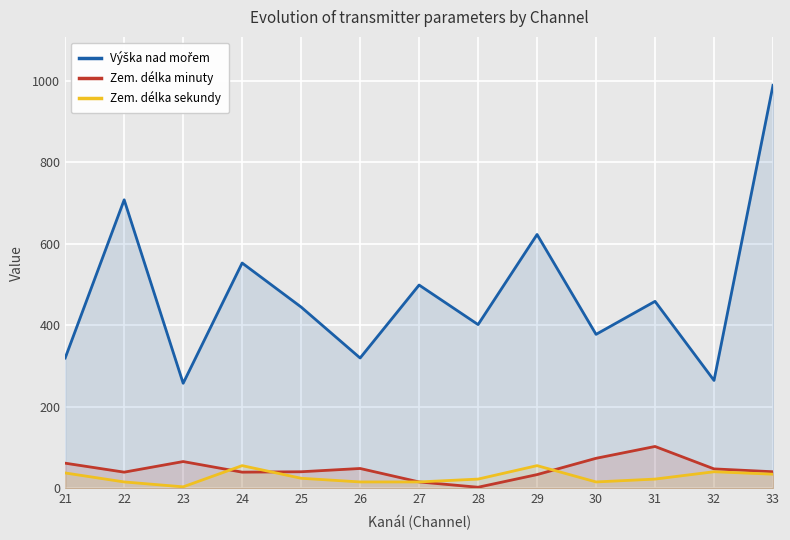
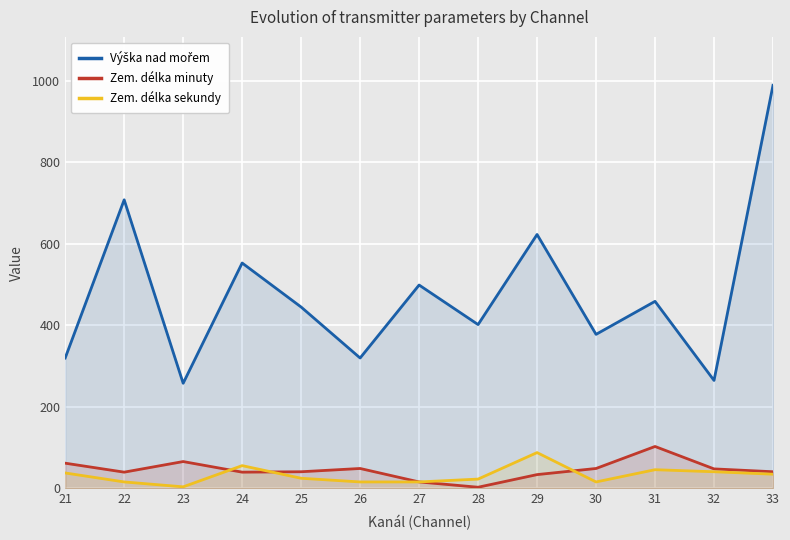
Zem. délka sekundy, 29: 60 -> 90
Zem. délka minuty, 30: 70 -> 50
Zem. délka sekundy, 31: 20 -> 50
